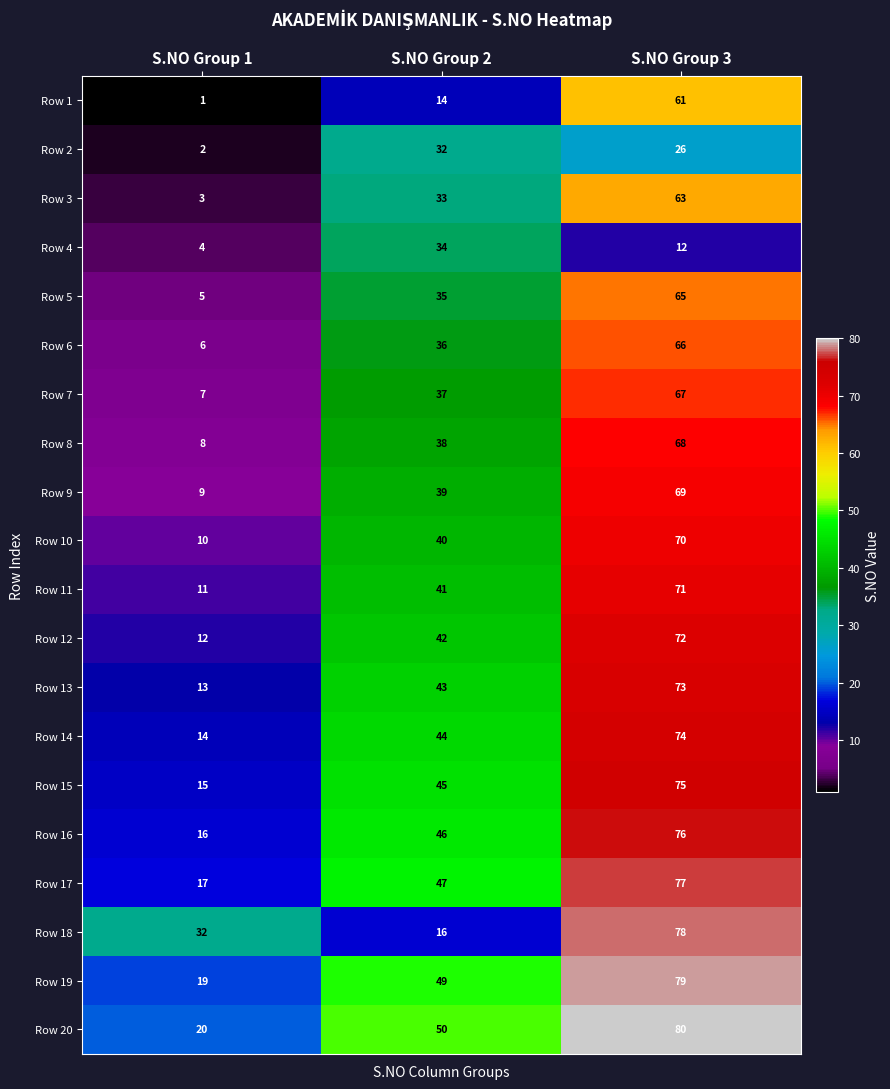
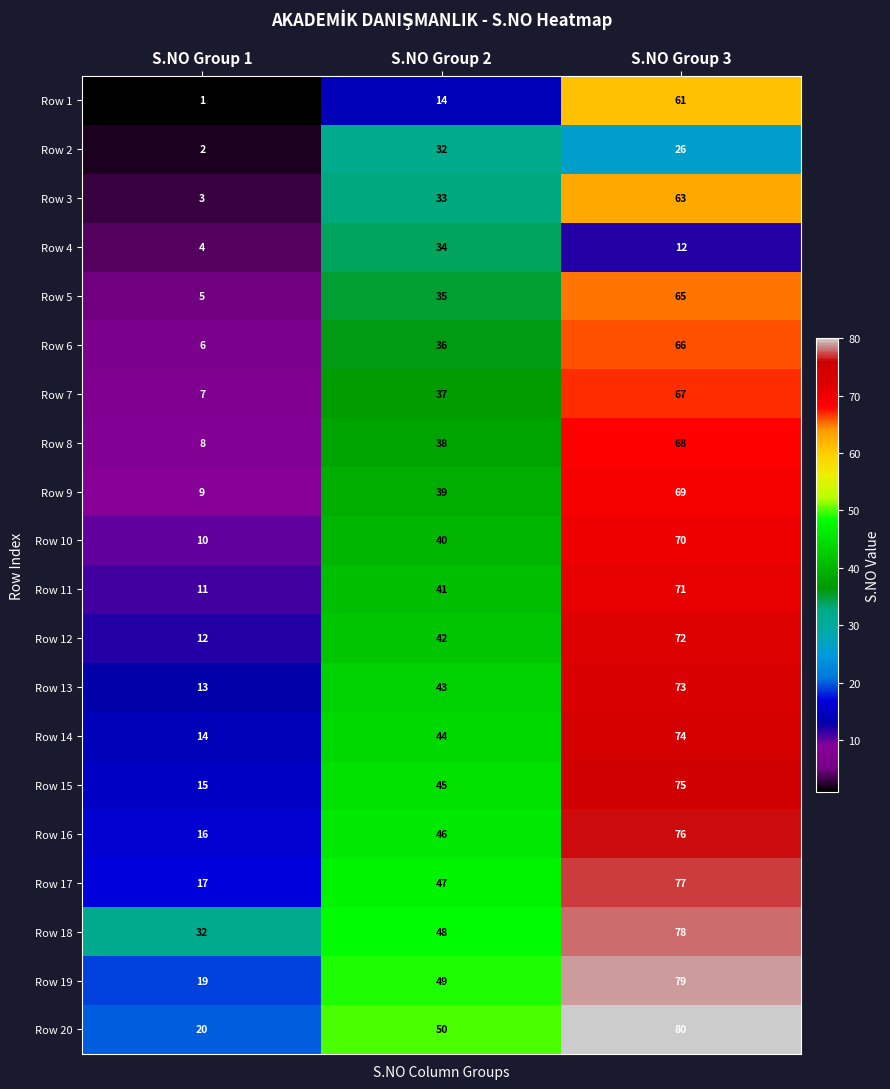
Row 18, S.NO Group 2: 16 -> 48
